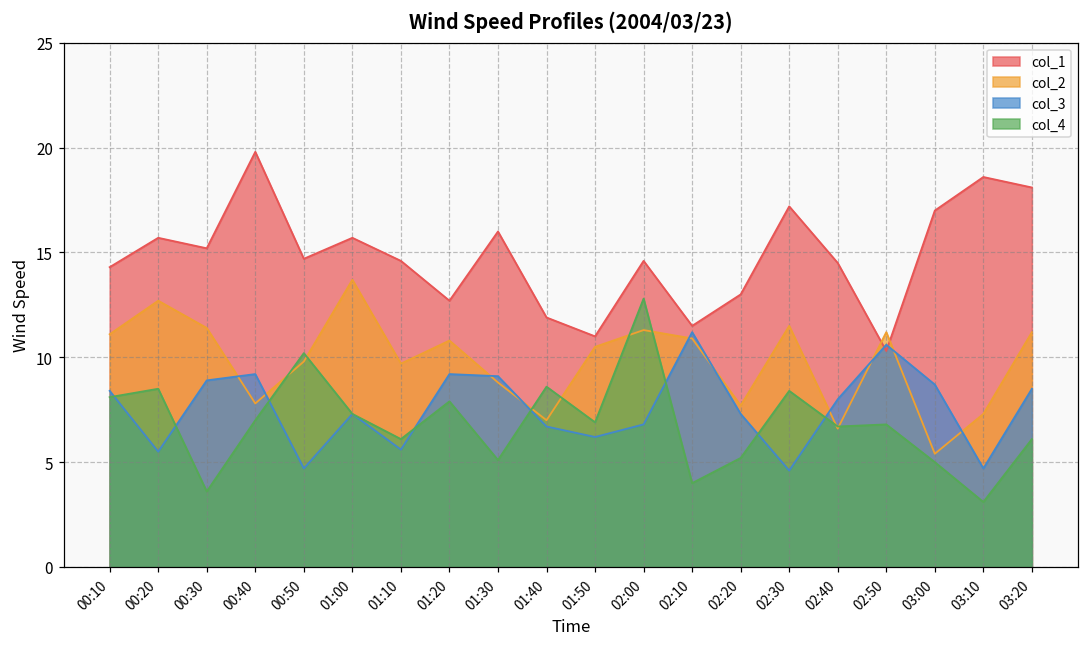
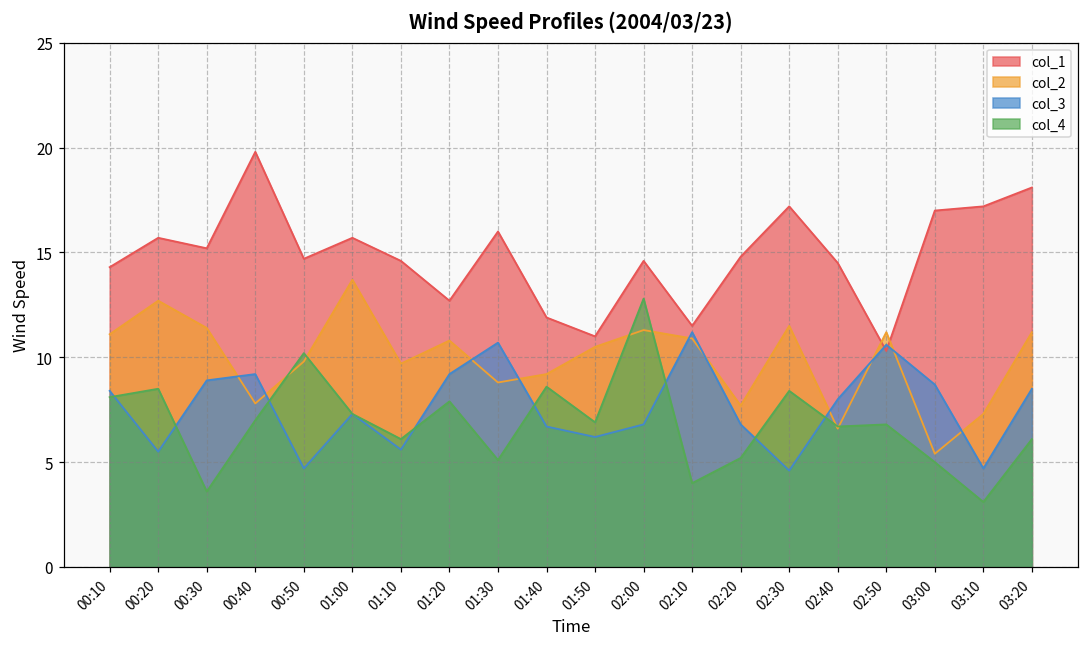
col_3, 01:30: 9.1 -> 10.7
col_2, 01:40: 7.0 -> 9.2
col_1, 02:20: 13.0 -> 14.8
col_3, 02:20: 7.3 -> 6.8
col_1, 03:10: 18.6 -> 17.2
